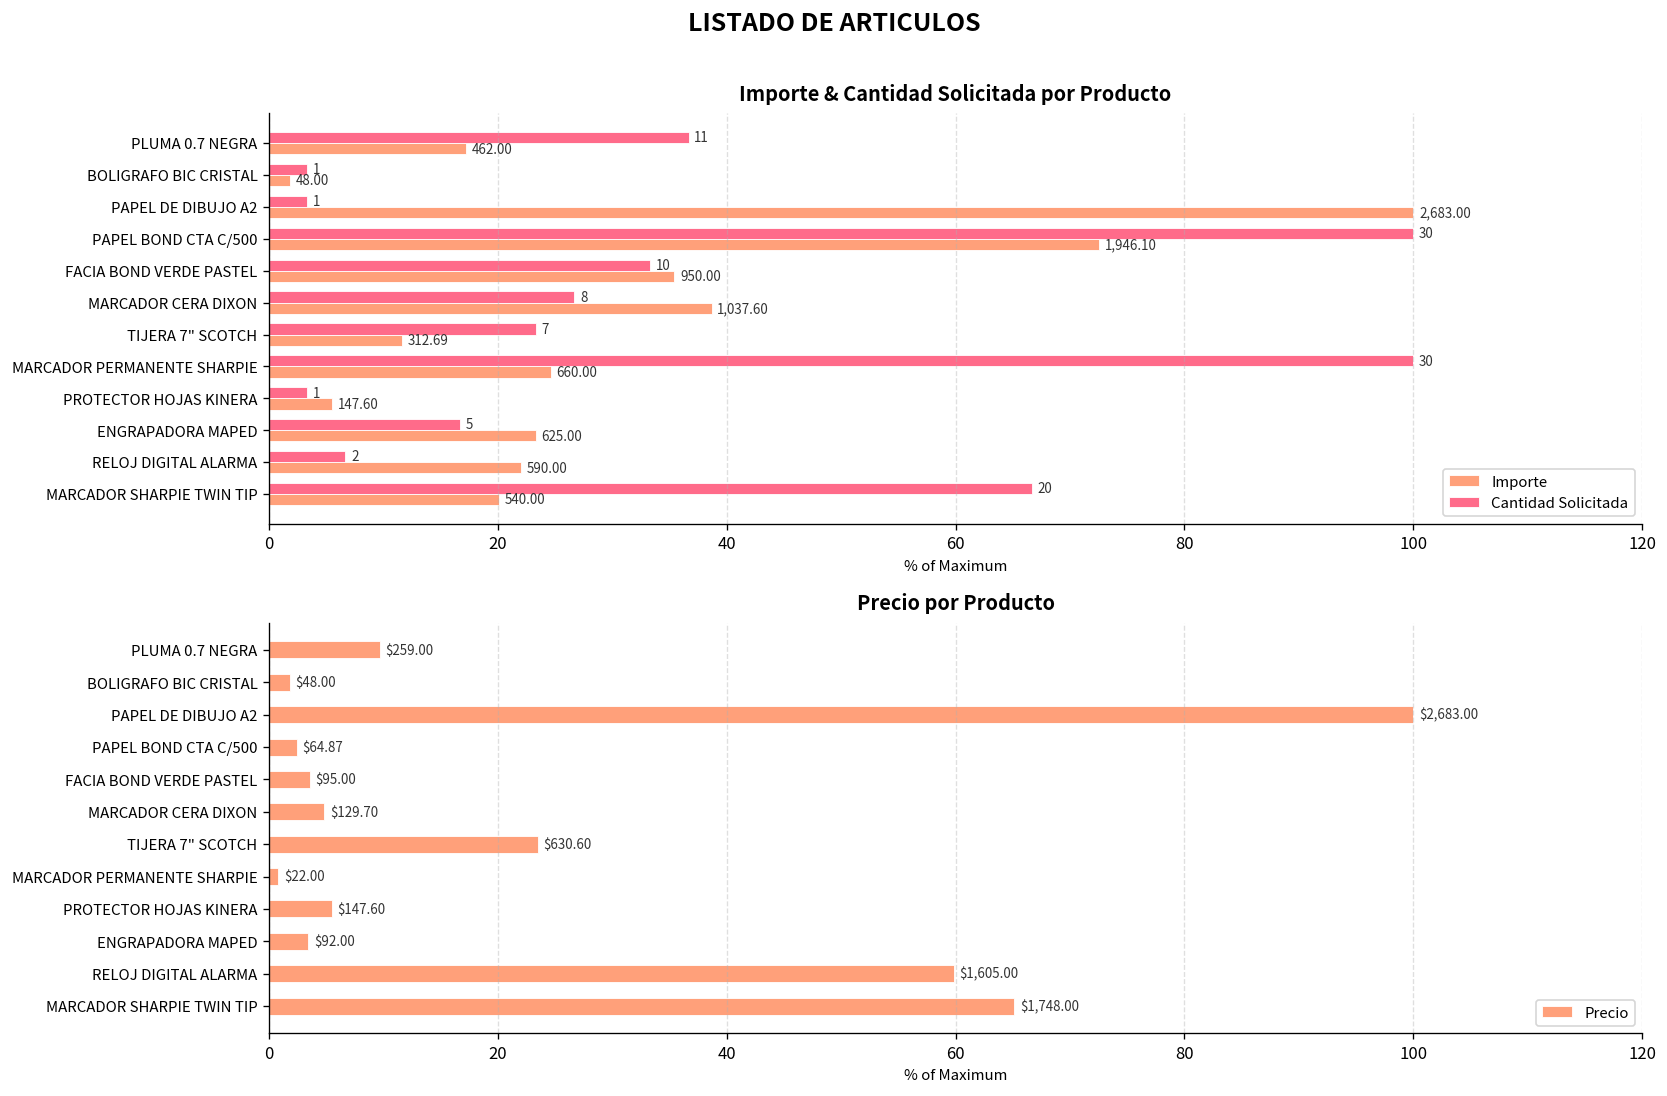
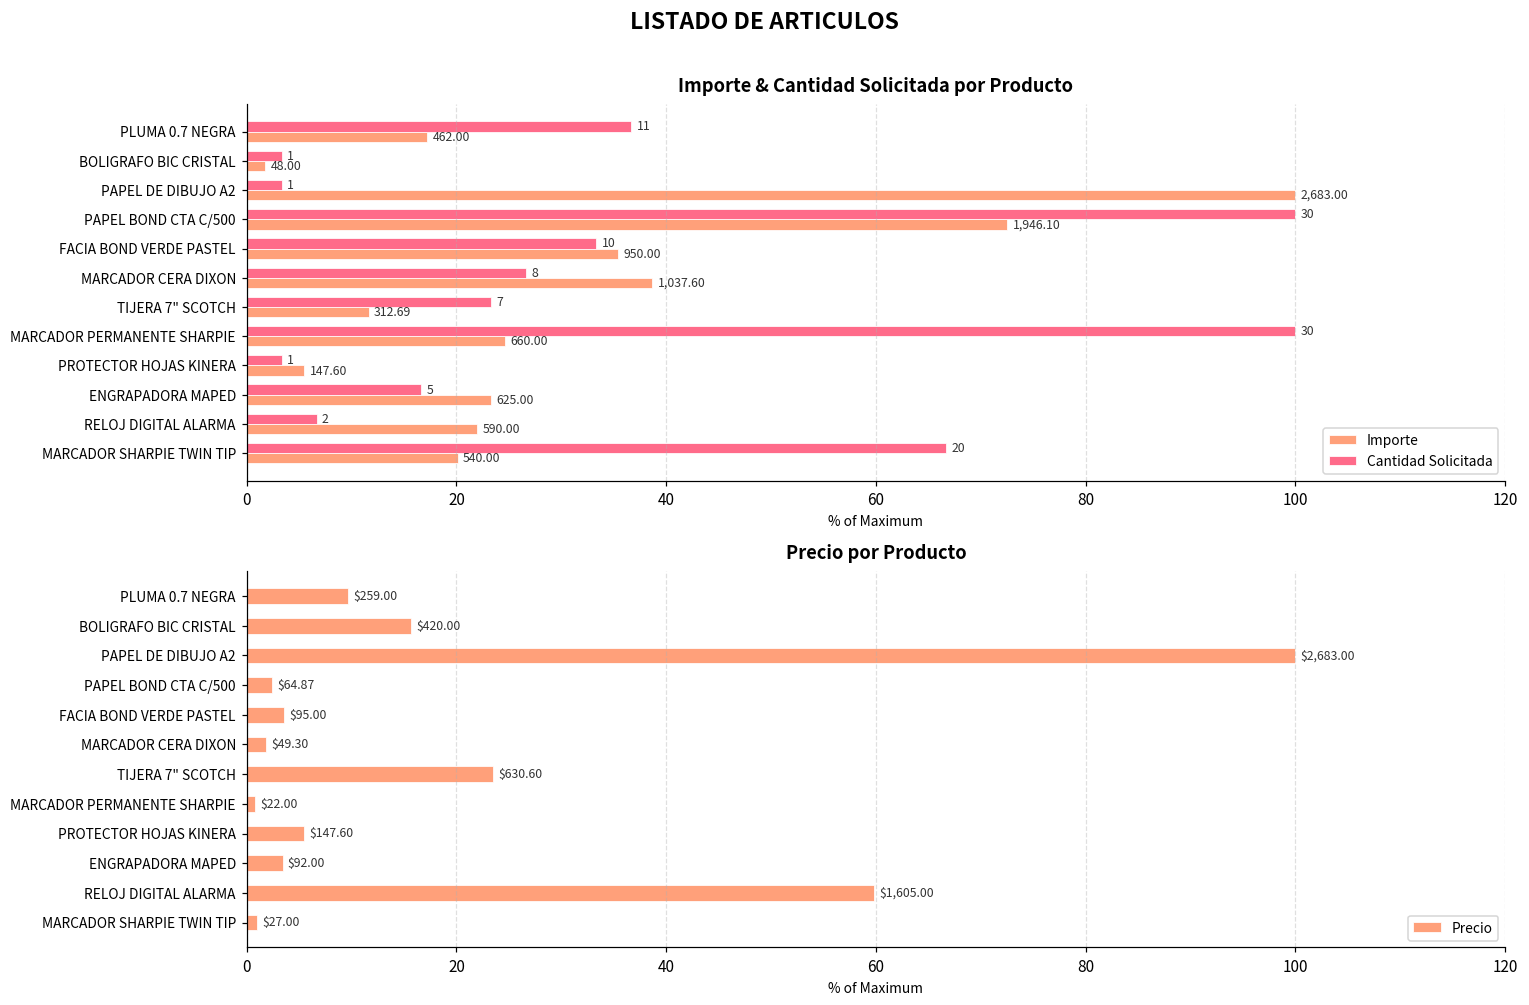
Precio por Producto, BOLIGRAFO BIC CRISTAL: $48.00 -> $420.00
Precio por Producto, MARCADOR CERA DIXON: $129.70 -> $49.30
Precio por Producto, MARCADOR SHARPIE TWIN TIP: $1,748.00 -> $27.00
